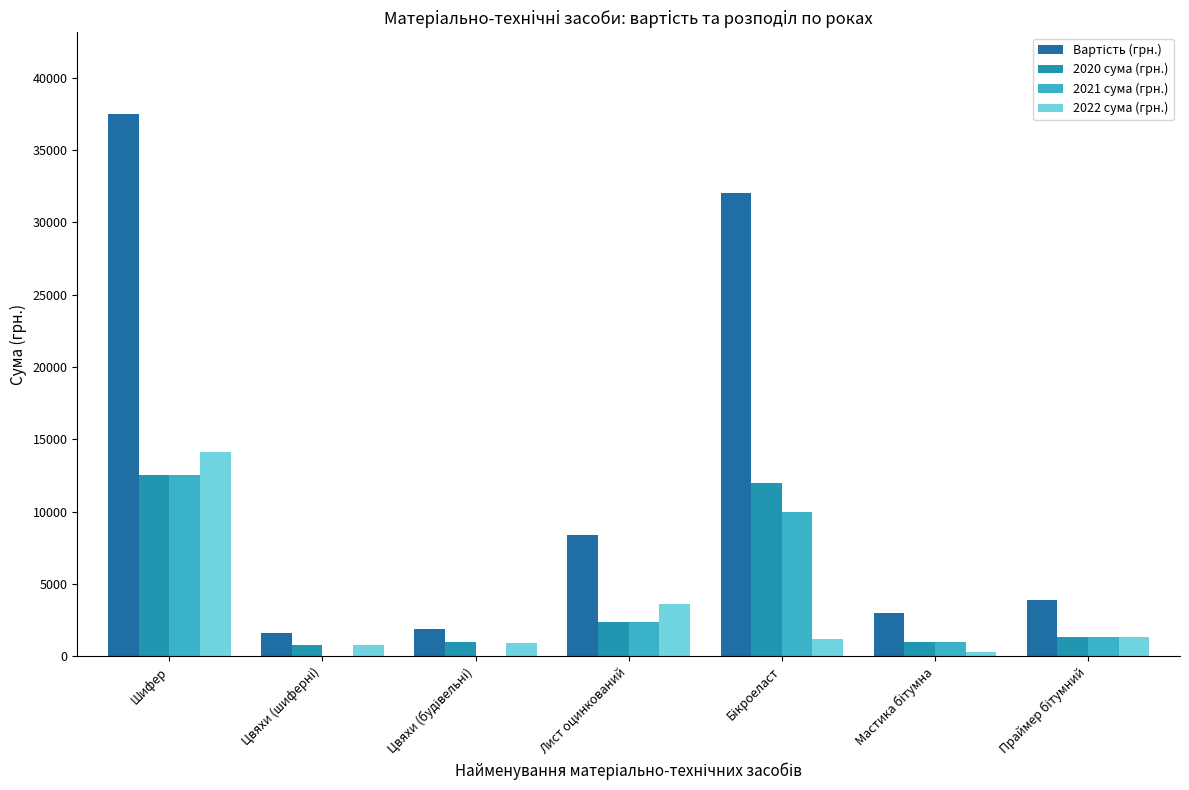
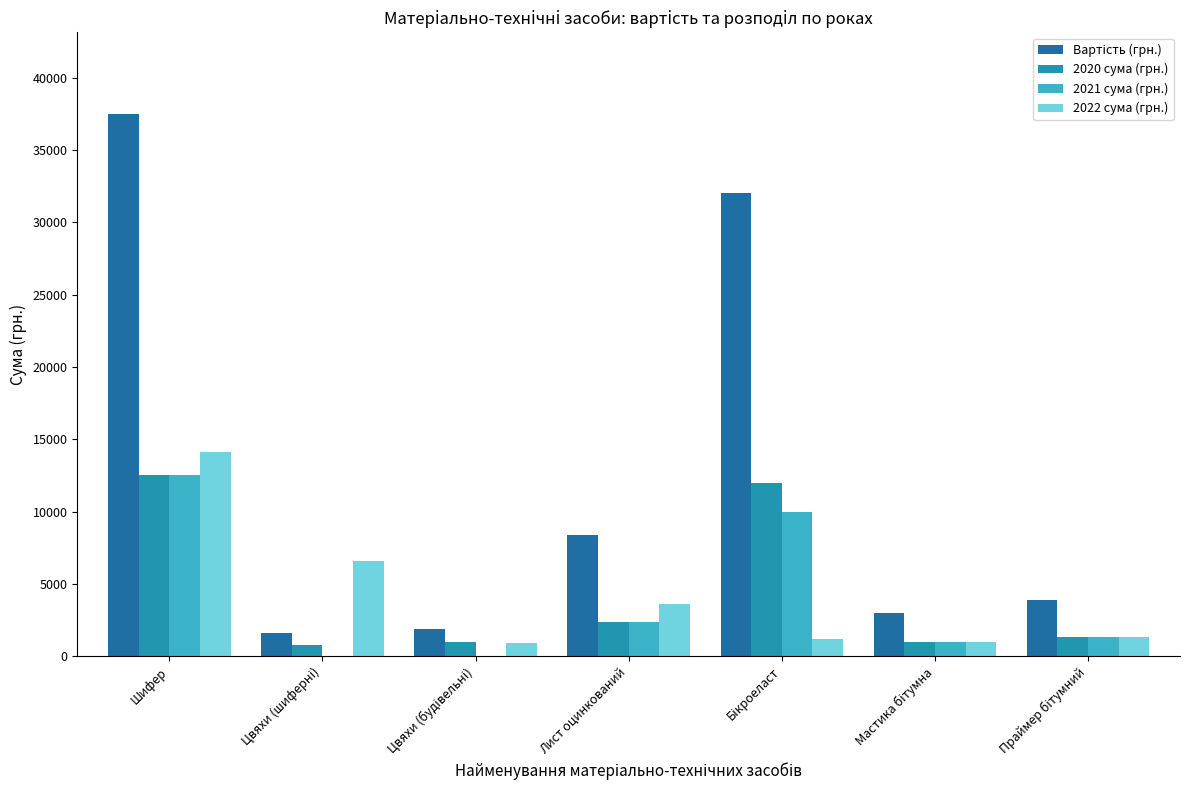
2022 сума (грн.), Цвяхи (шиферні): 800 -> 6600
2022 сума (грн.), Мастика бітумна: 300 -> 1000
